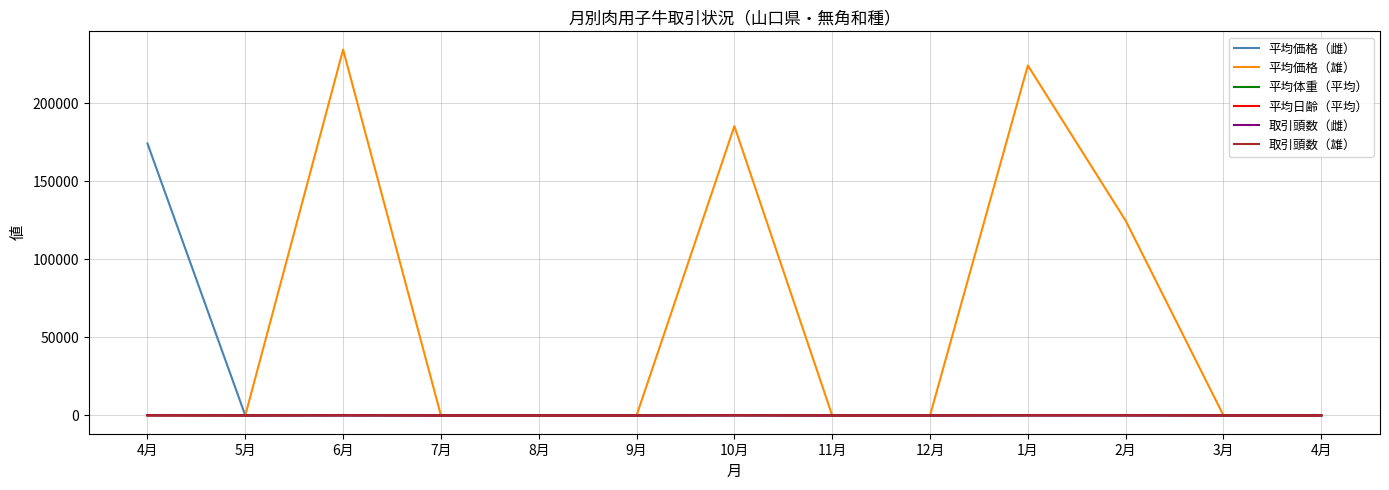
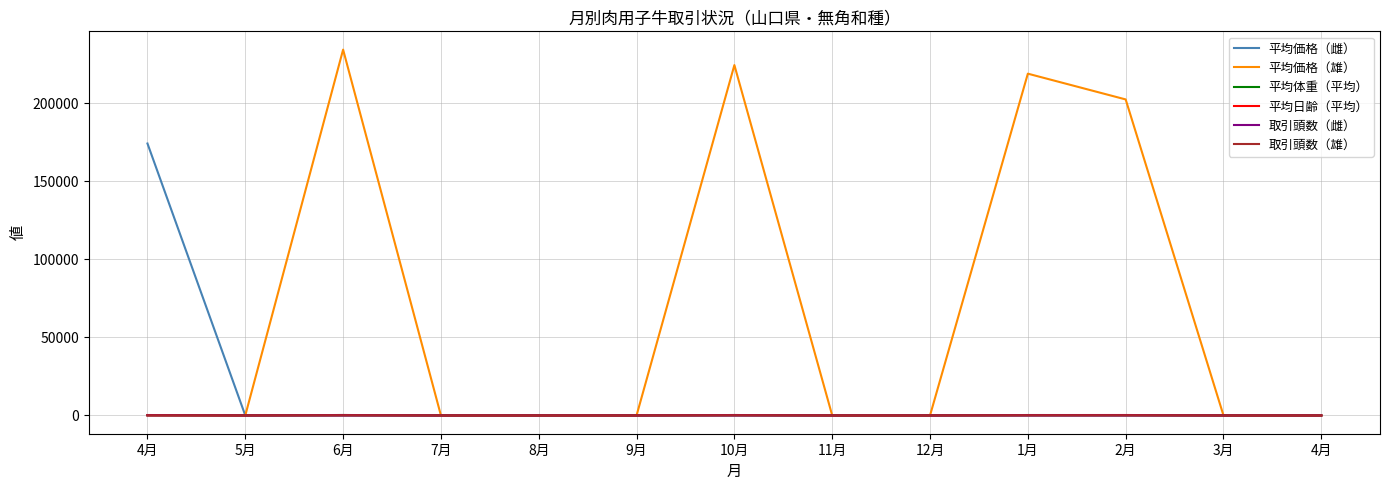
平均価格（雄）, 10月: 185000 -> 224000
平均価格（雄）, 1月: 224000 -> 219000
平均価格（雄）, 2月: 125000 -> 202000
